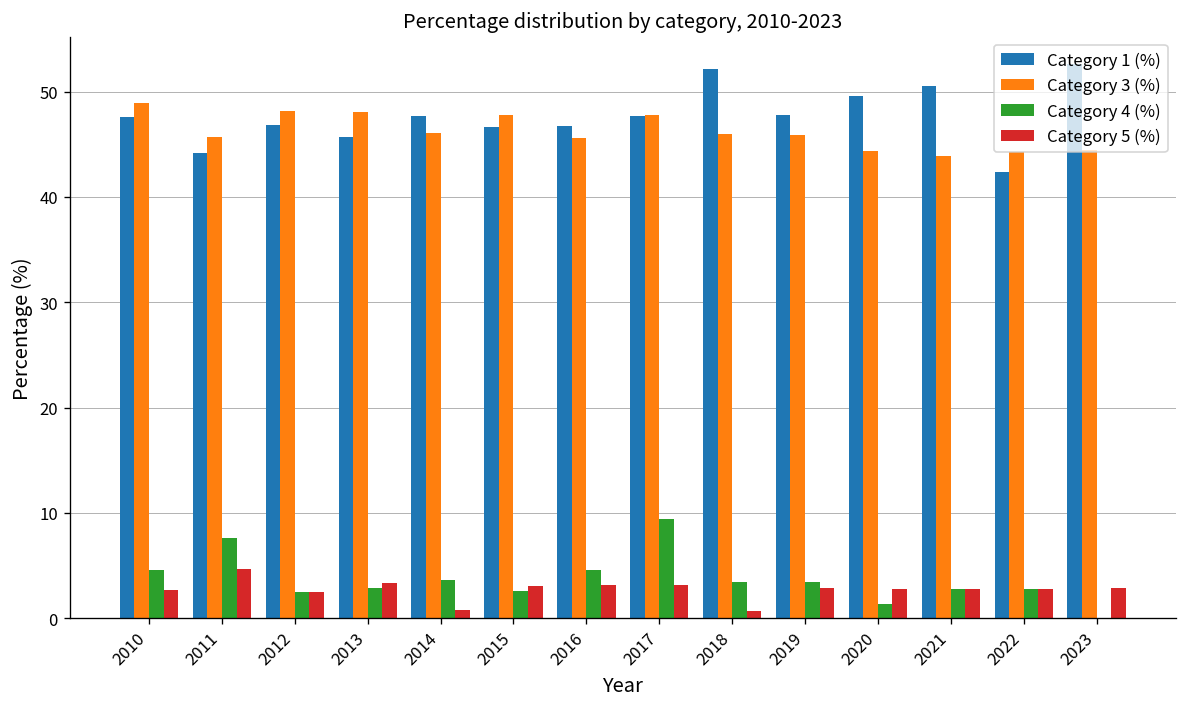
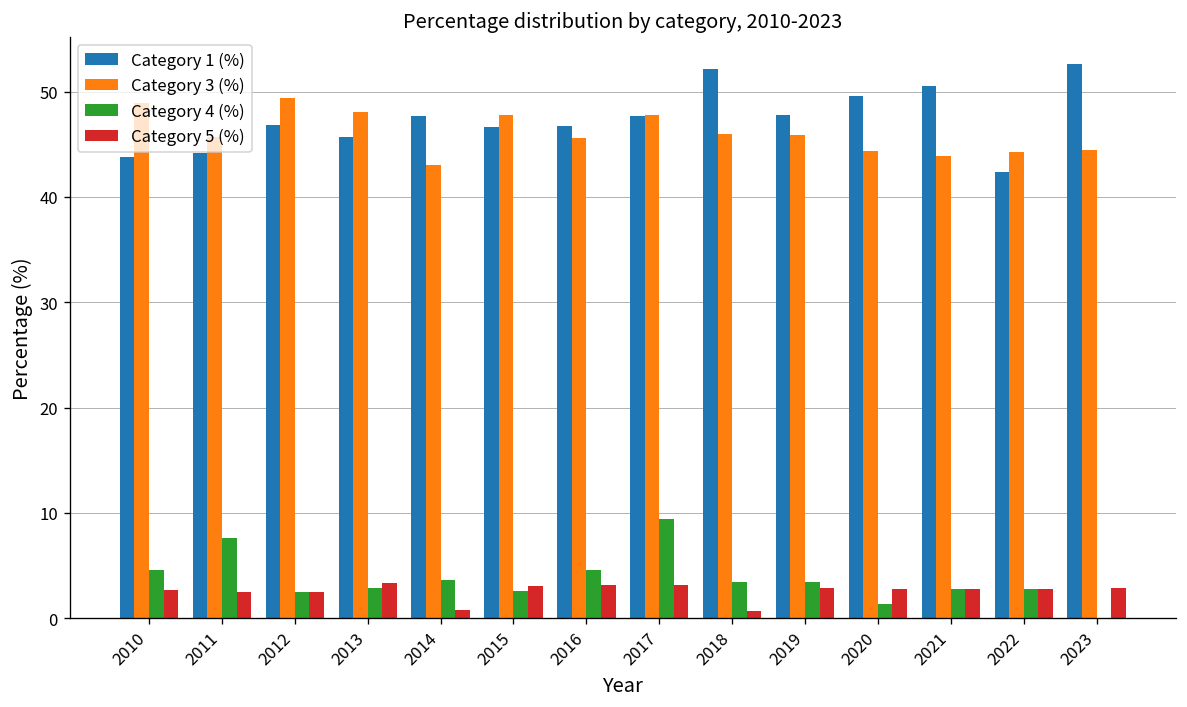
Category 1 (%), 2010: 48 -> 44
Category 5 (%), 2011: 5 -> 3
Category 3 (%), 2012: 48 -> 49
Category 3 (%), 2014: 46 -> 43
